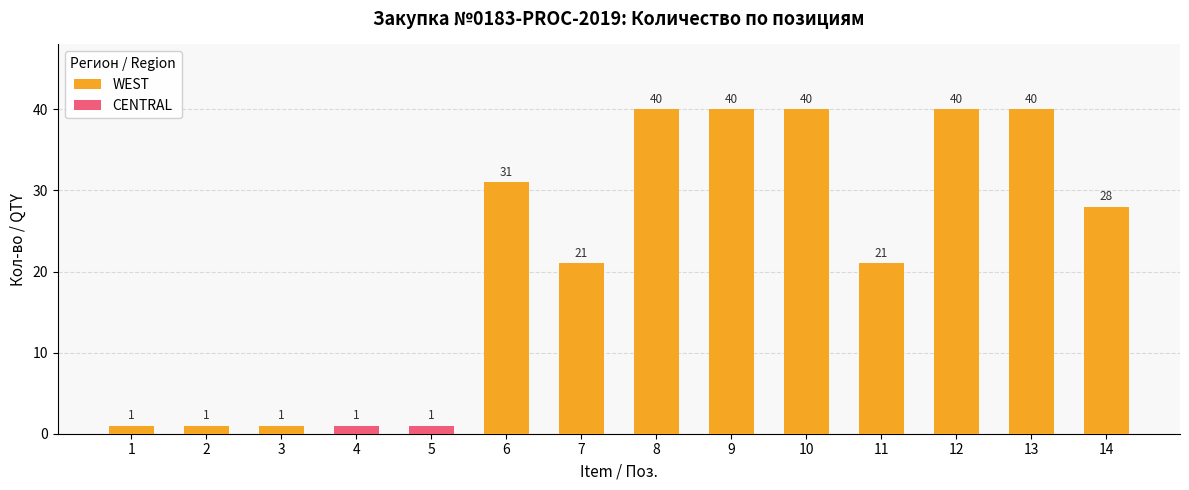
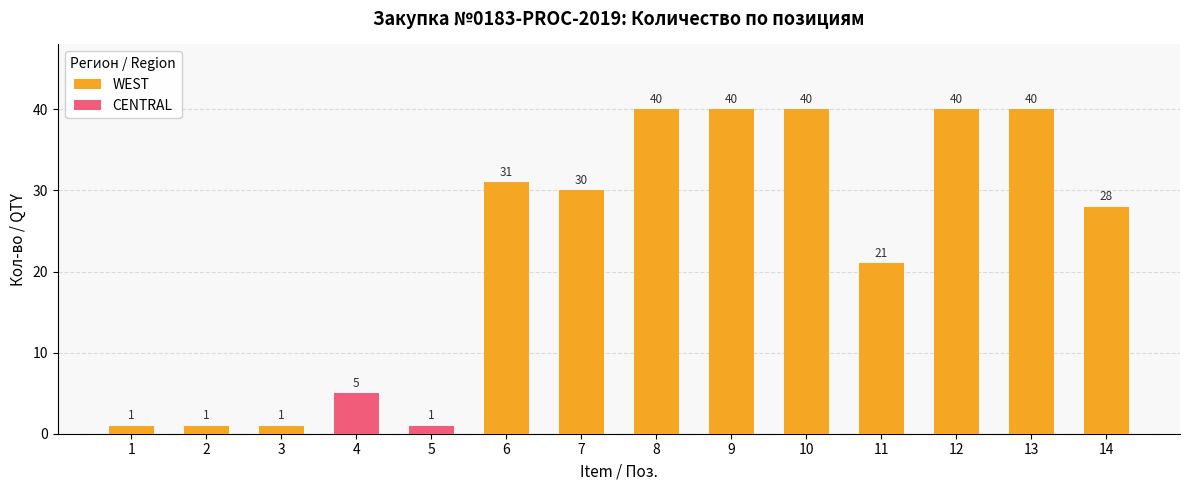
CENTRAL, 4: 1 -> 5
WEST, 7: 21 -> 30
